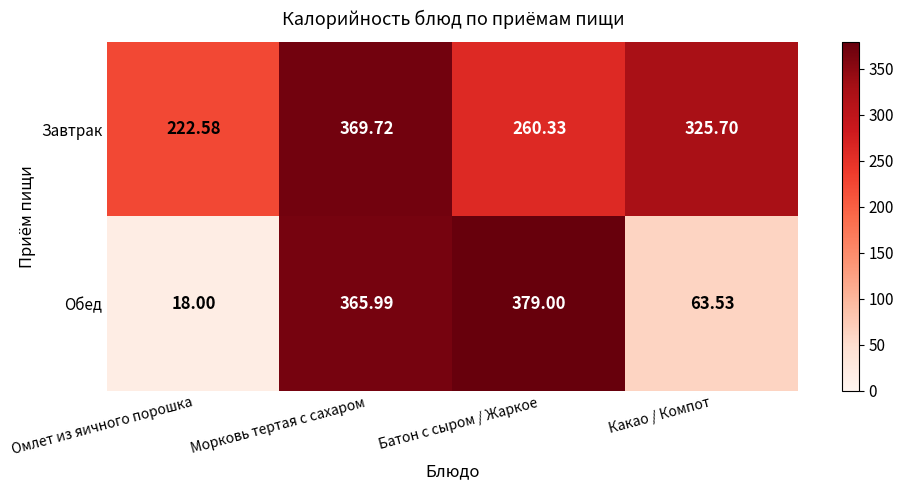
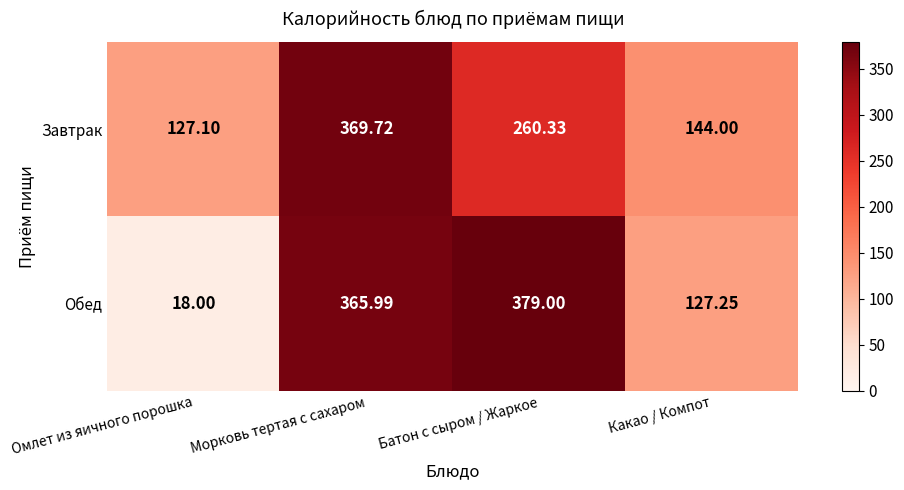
Завтрак, Омлет из яичного порошка: 222.58 -> 127.10
Завтрак, Какао / Компот: 325.70 -> 144.00
Обед, Какао / Компот: 63.53 -> 127.25
